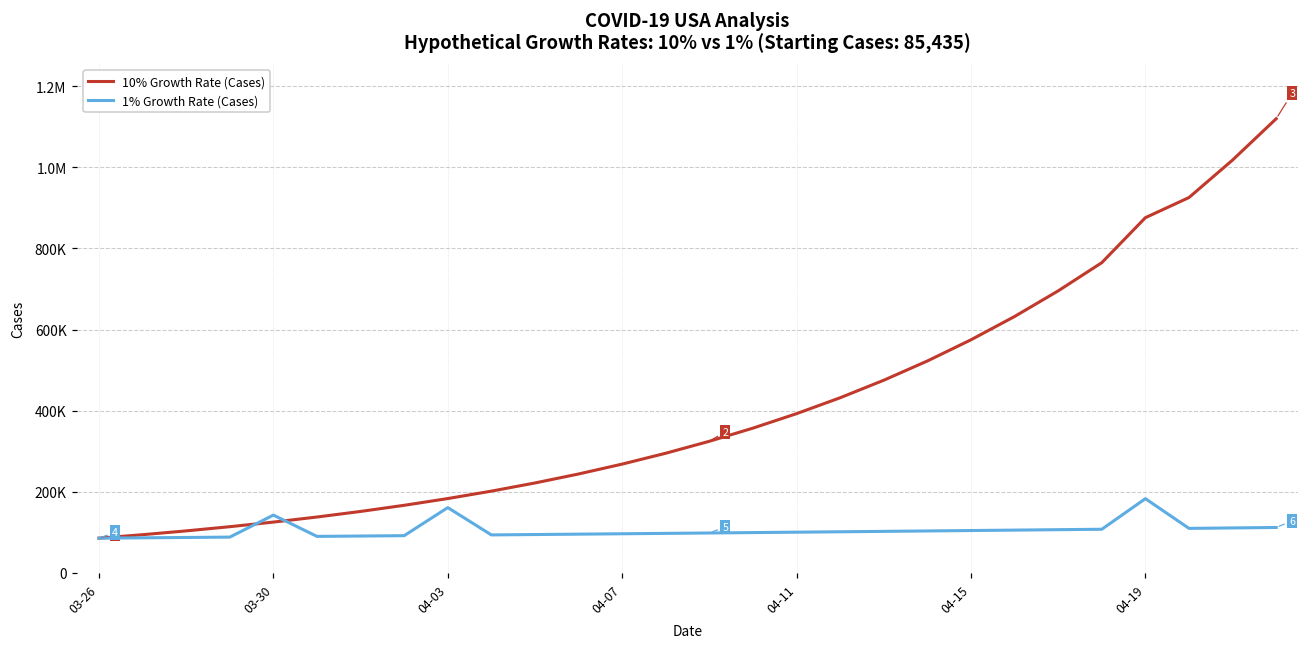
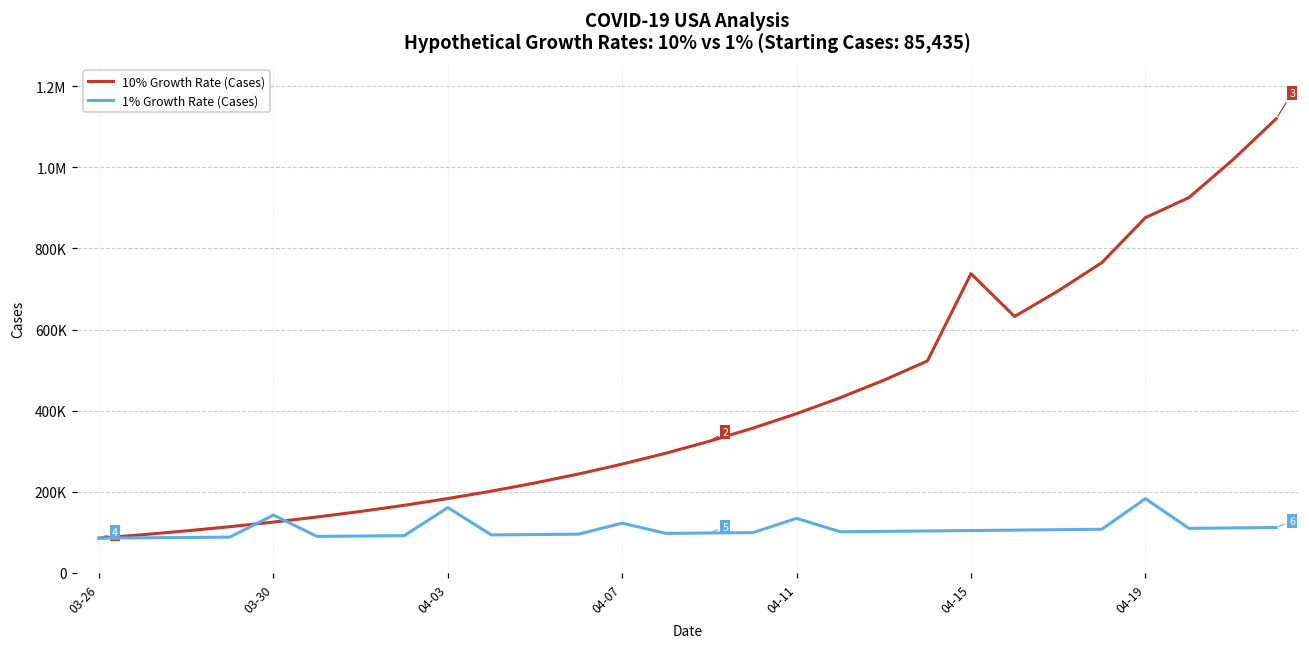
1% Growth Rate (Cases), 04-07: 100000 -> 120000
1% Growth Rate (Cases), 04-11: 100000 -> 130000
10% Growth Rate (Cases), 04-15: 570000 -> 740000
